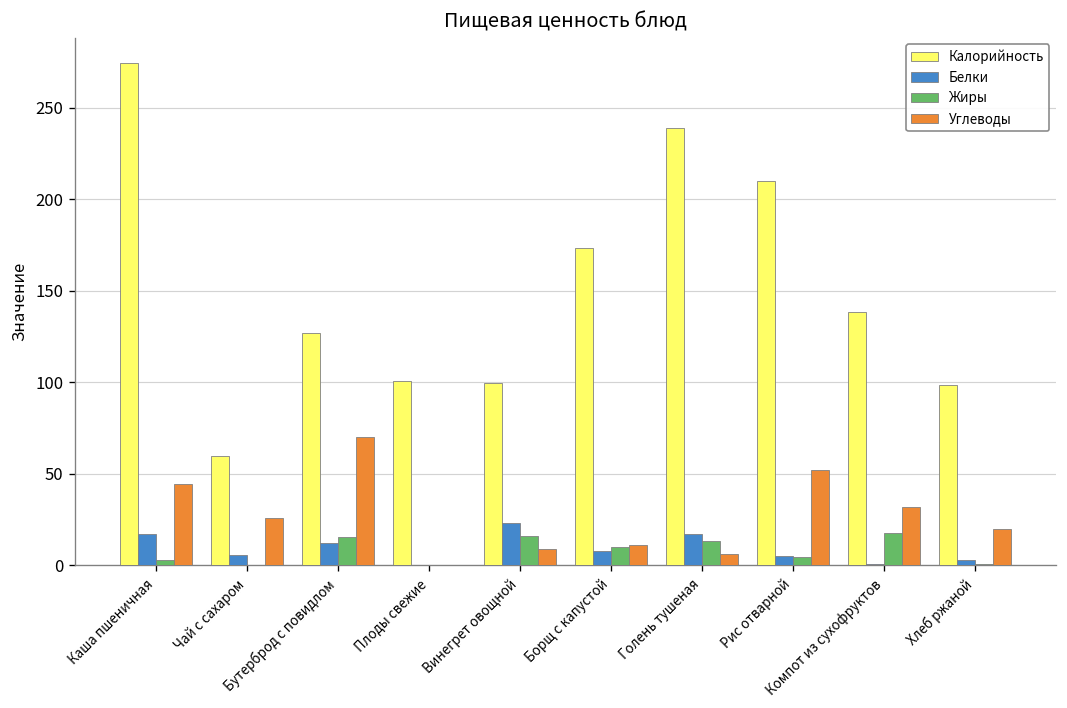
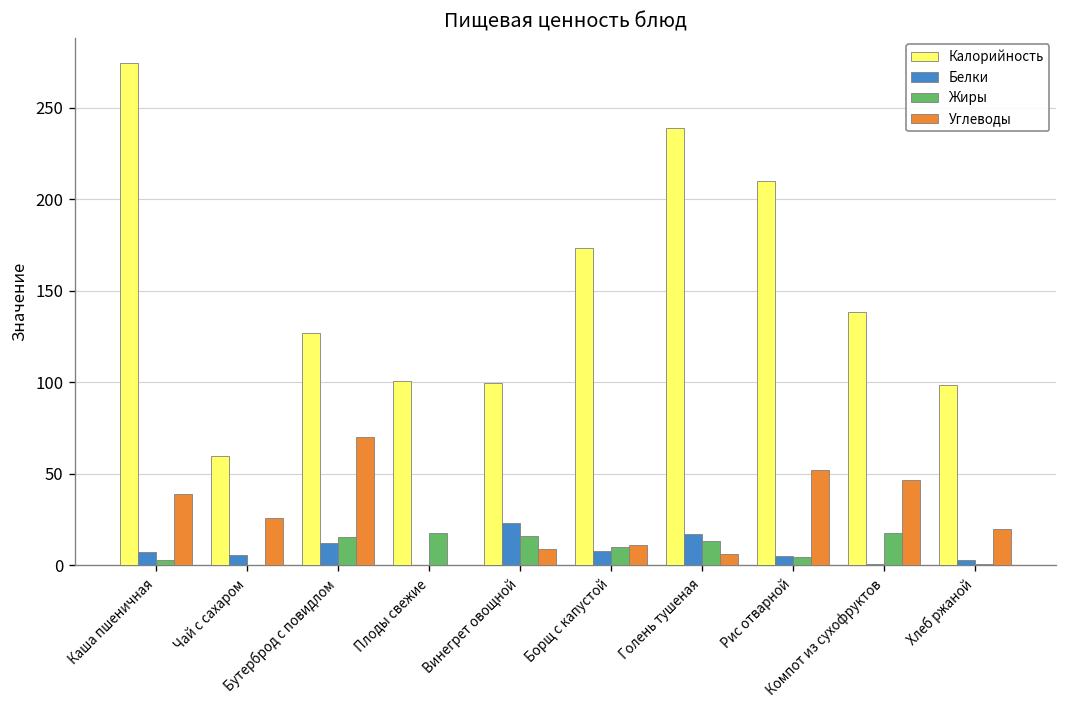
Белки, Каша пшеничная: 17 -> 8
Углеводы, Каша пшеничная: 45 -> 39
Жиры, Плоды свежие: 0 -> 18
Углеводы, Компот из сухофруктов: 32 -> 47
